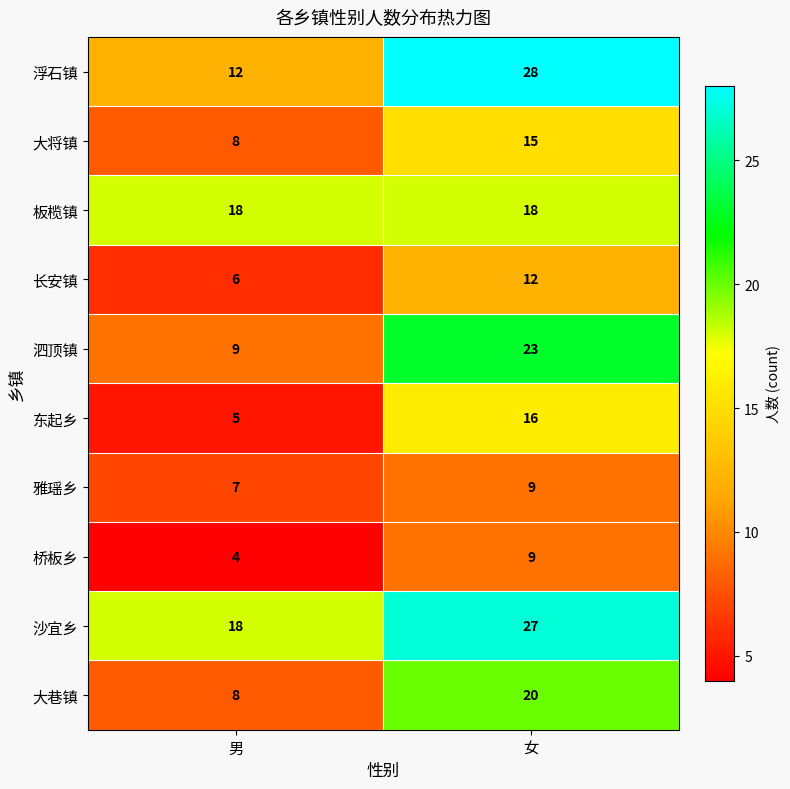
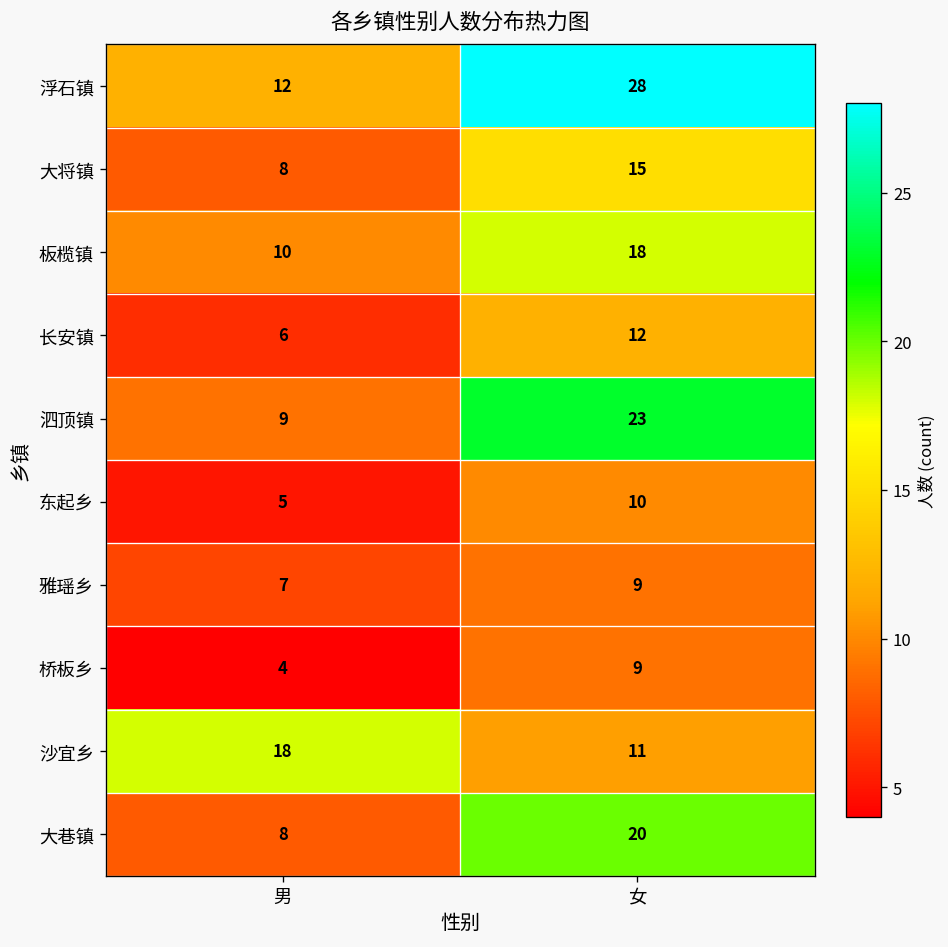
板榄镇, 男: 18 -> 10
东起乡, 女: 16 -> 10
沙宜乡, 女: 27 -> 11
